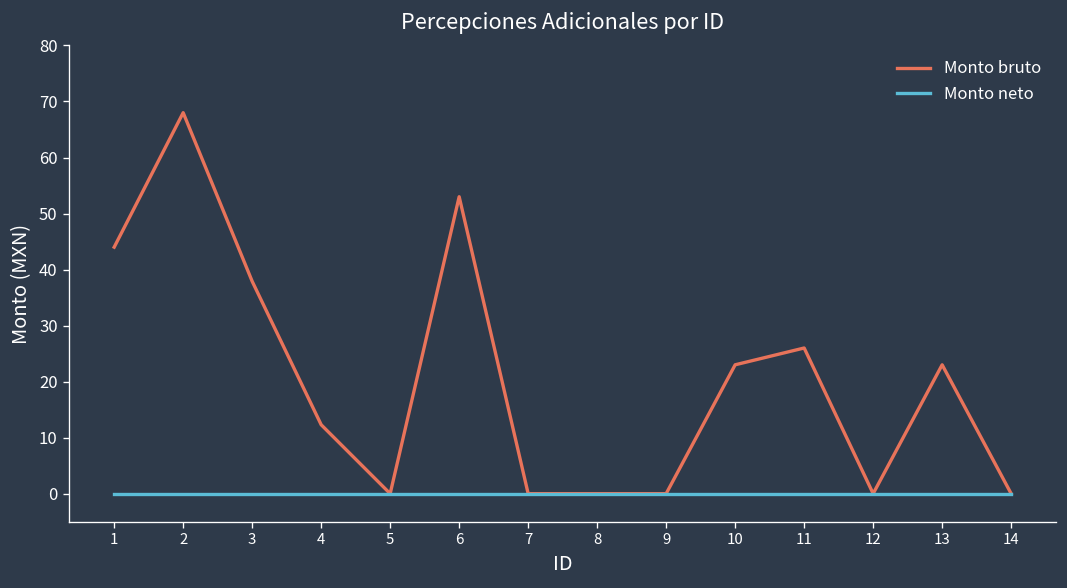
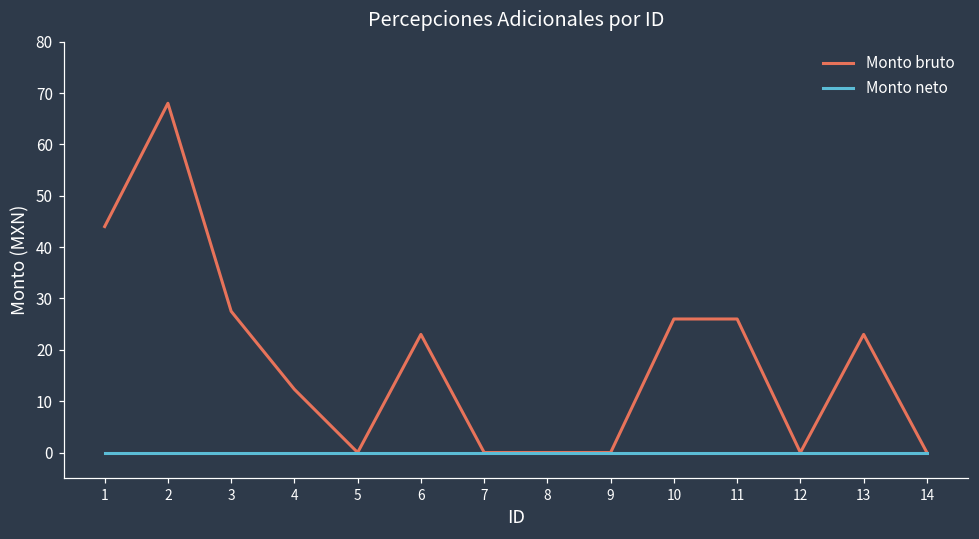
Monto bruto, 3: 38 -> 28
Monto bruto, 6: 53 -> 23
Monto bruto, 10: 23 -> 26
